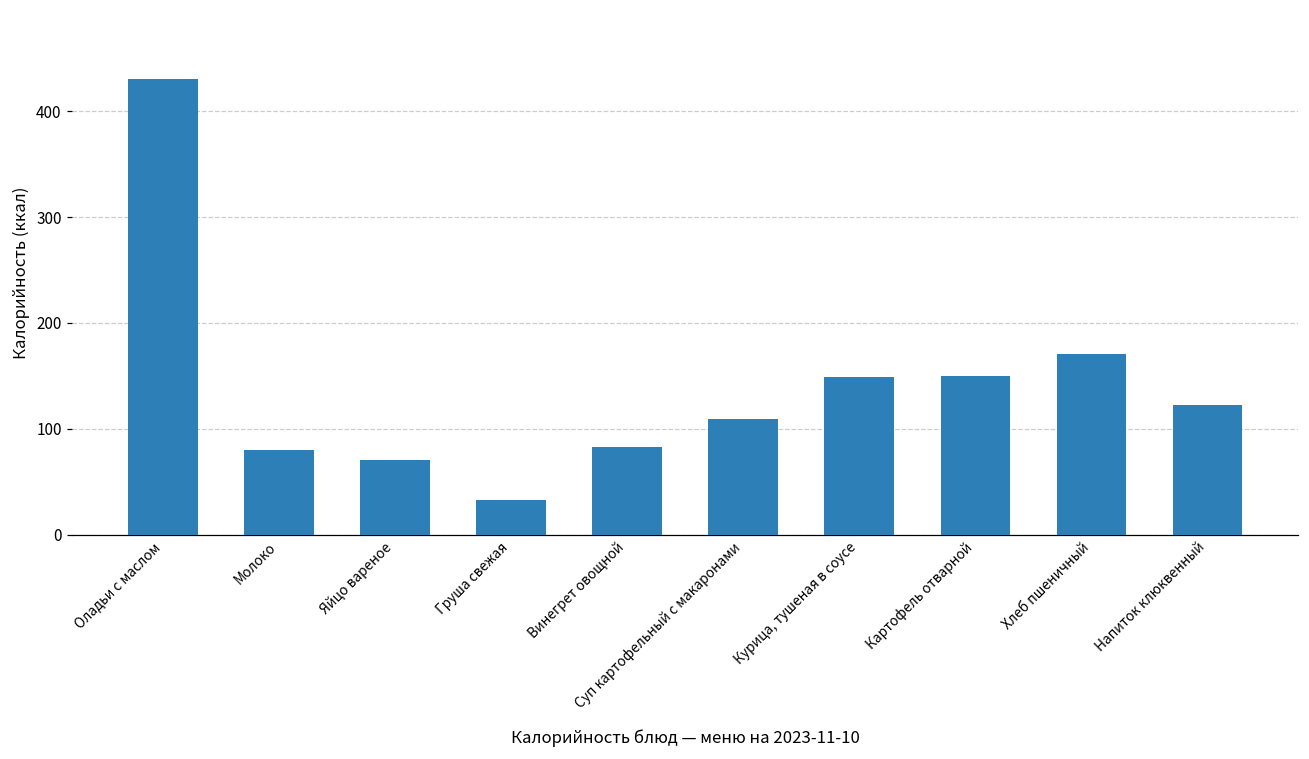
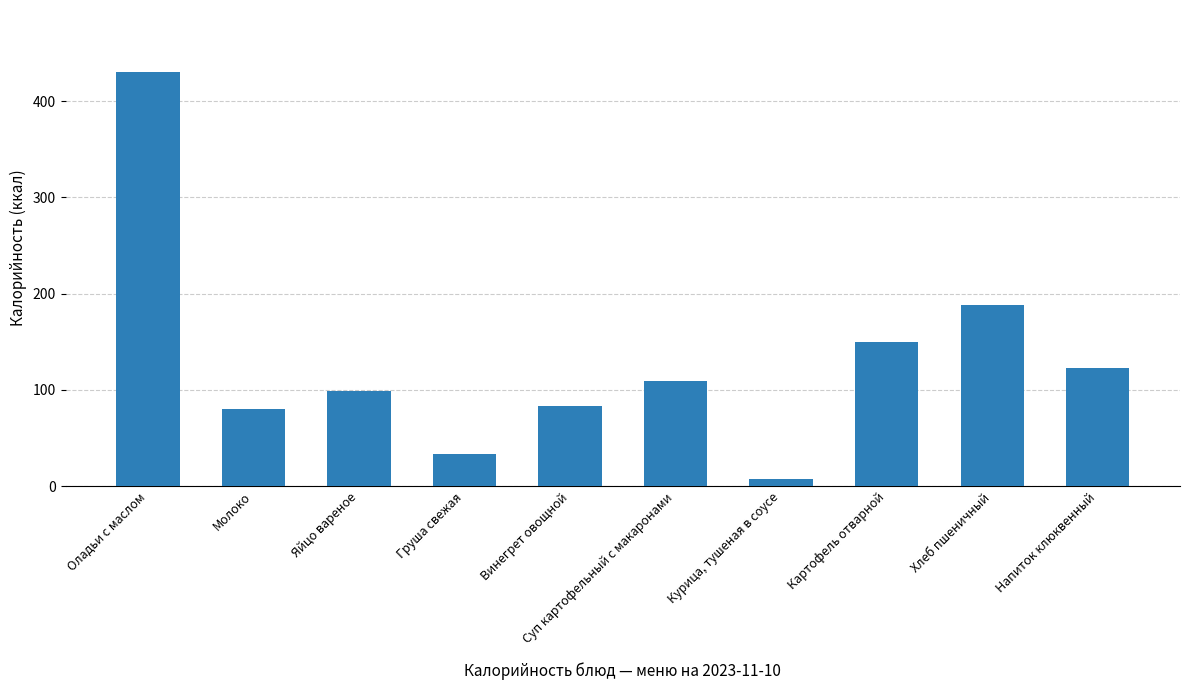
Яйцо вареное: 70 -> 100
Курица, тушеная в соусе: 150 -> 10
Хлеб пшеничный: 170 -> 190
